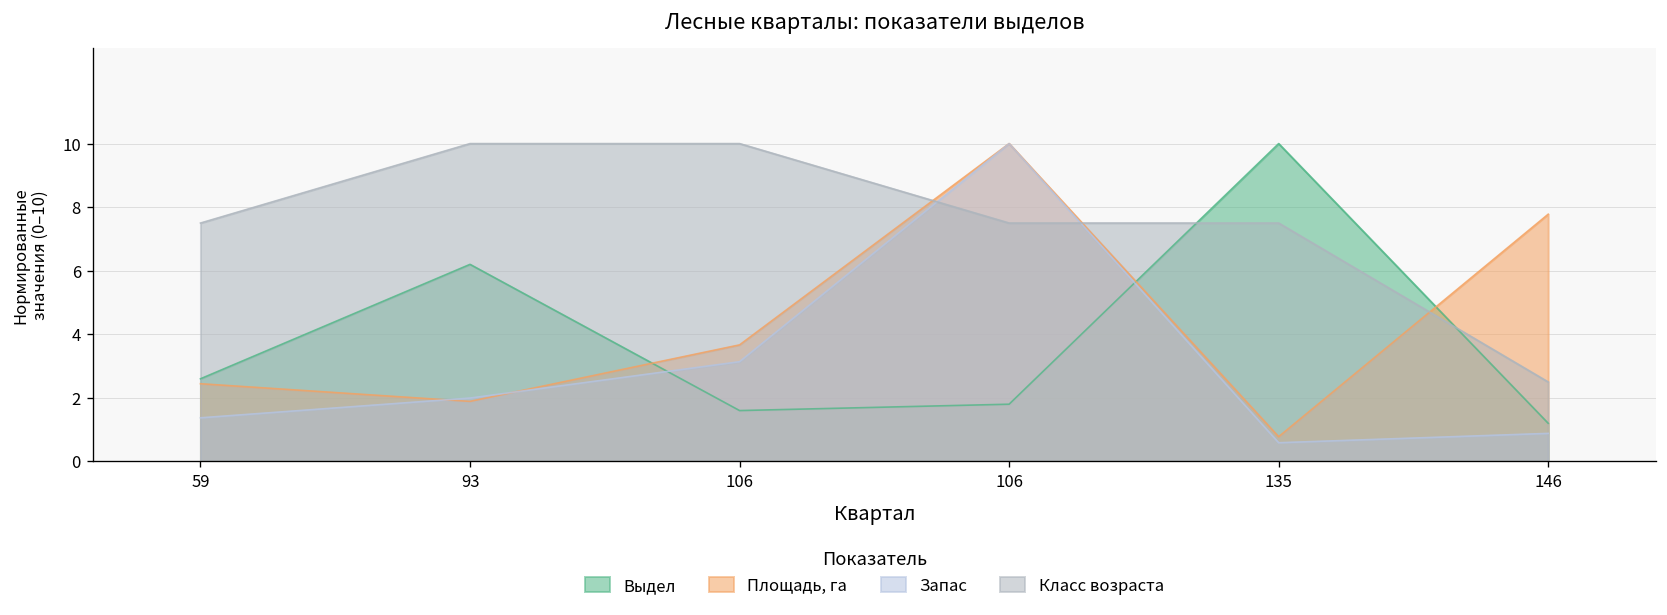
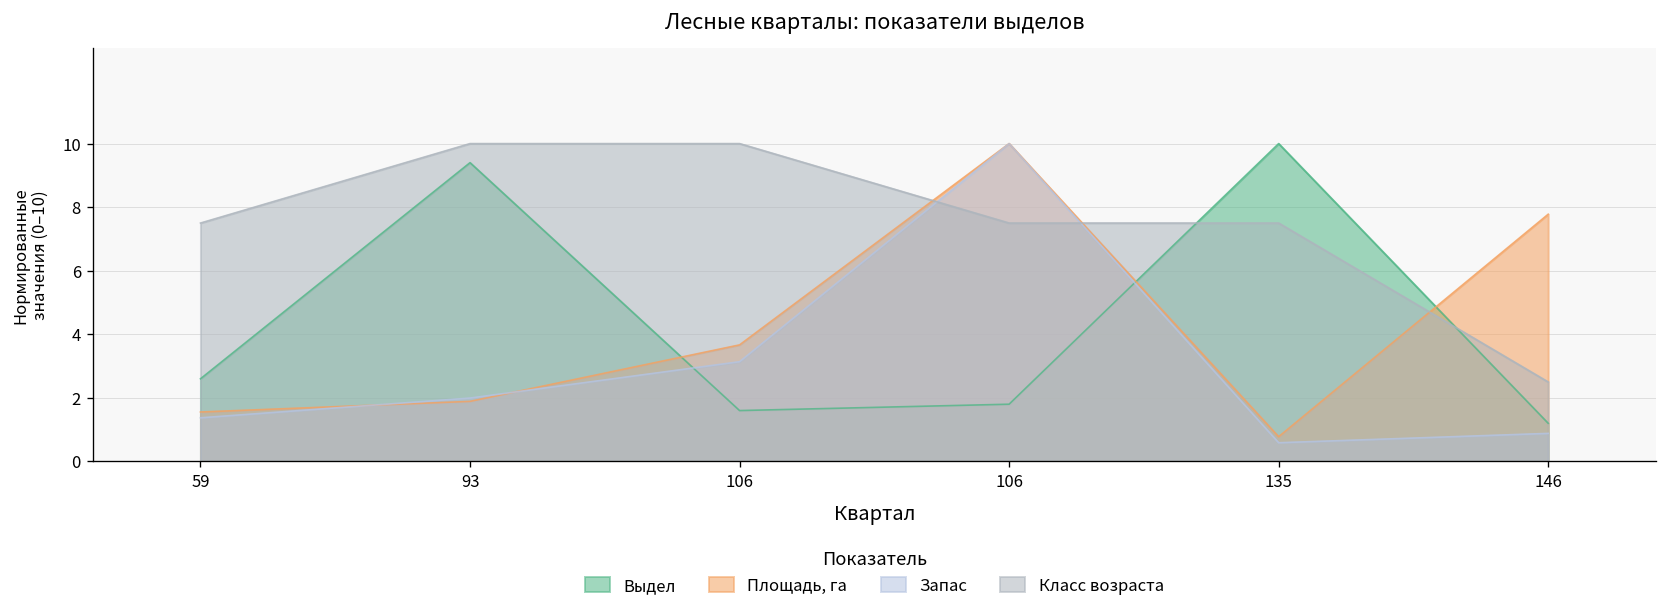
Площадь, га, 59: 2.4 -> 1.6
Выдел, 93: 6.2 -> 9.4
